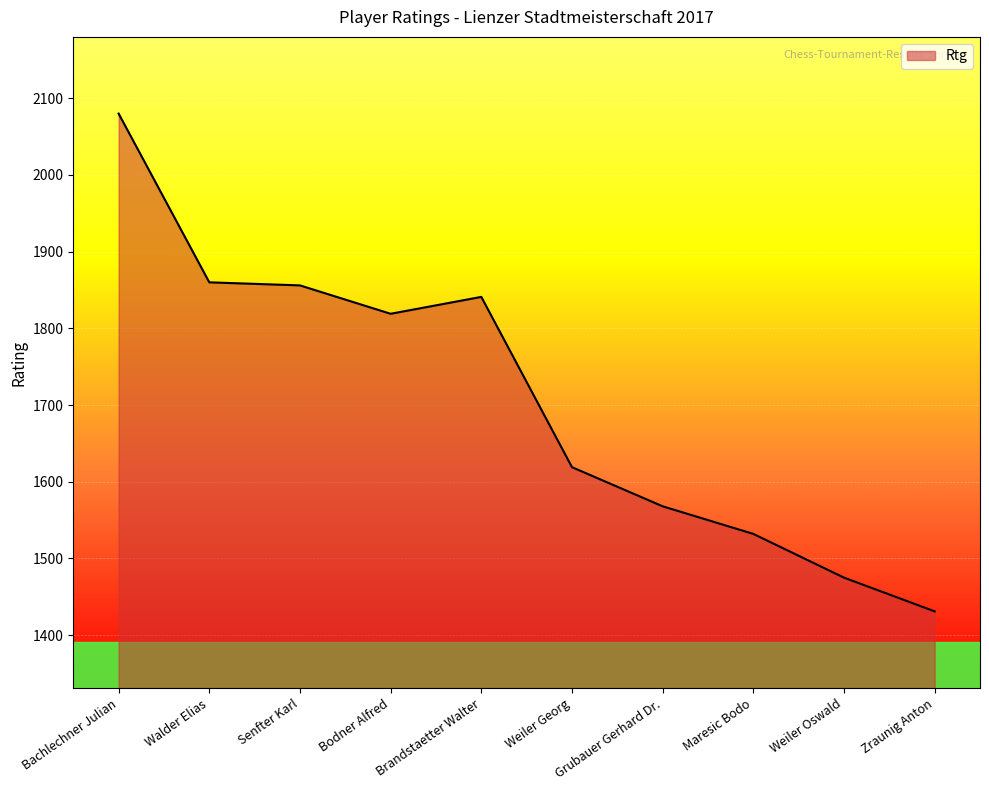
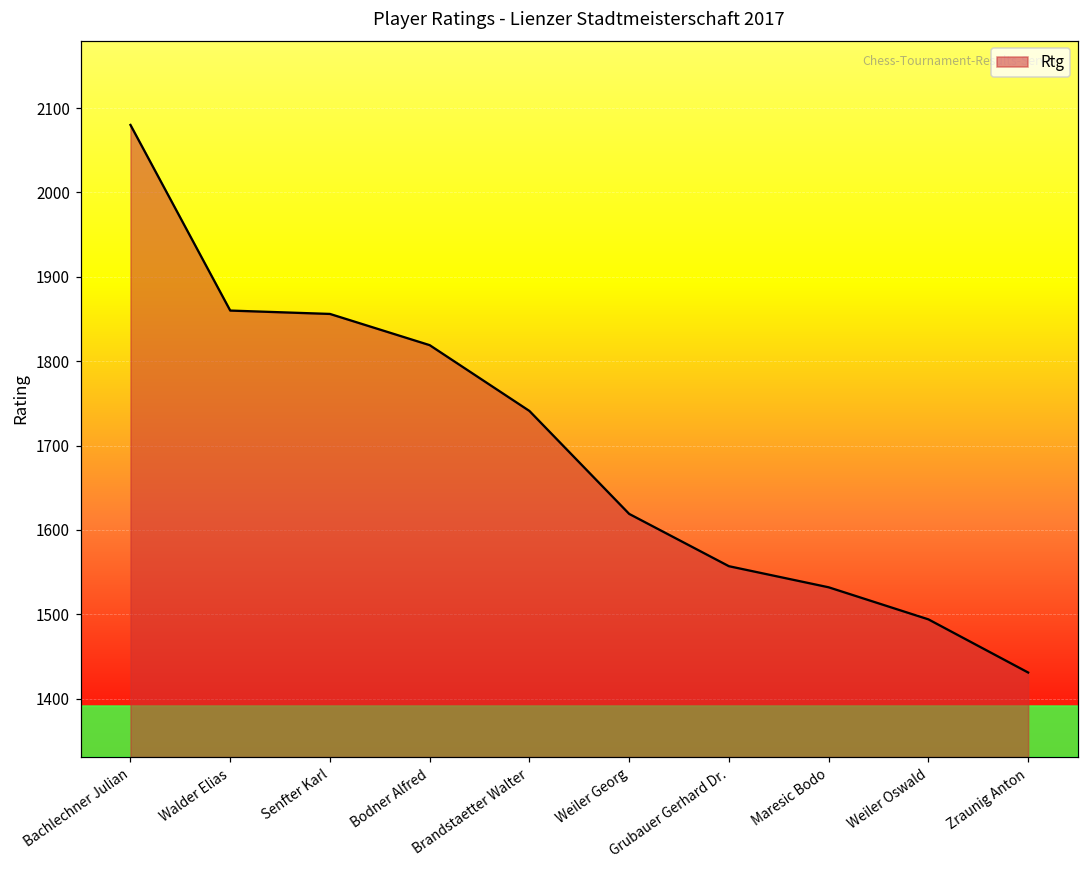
Brandstaetter Walter: 1840 -> 1740
Grubauer Gerhard Dr.: 1570 -> 1560
Weiler Oswald: 1480 -> 1490
